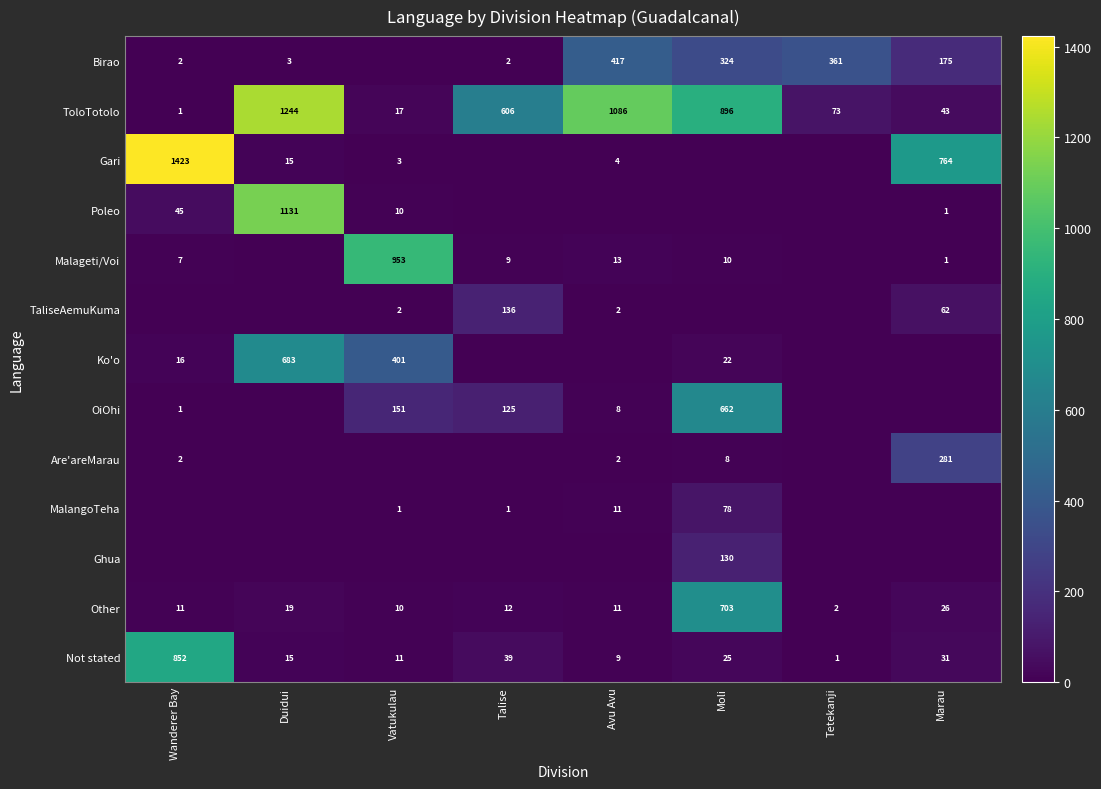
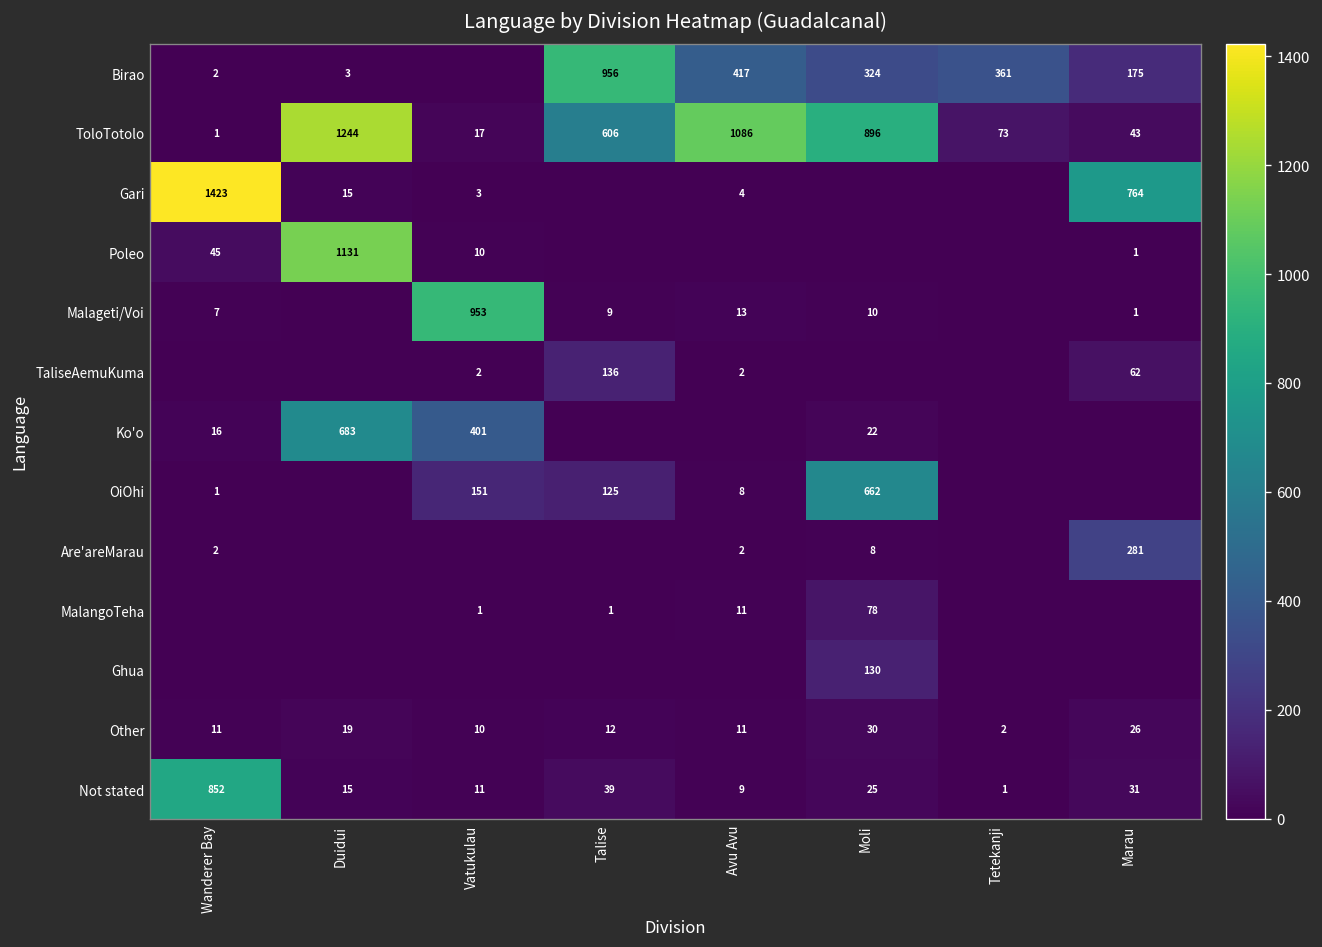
Birao, Talise: 2 -> 956
Other, Moli: 703 -> 30
